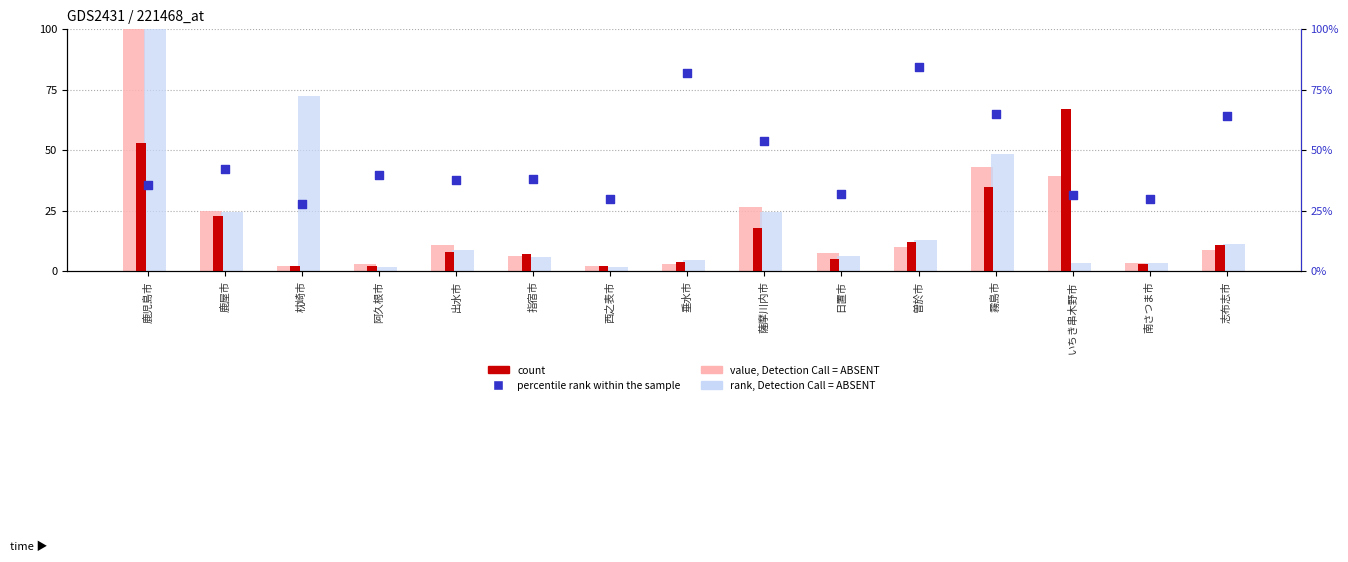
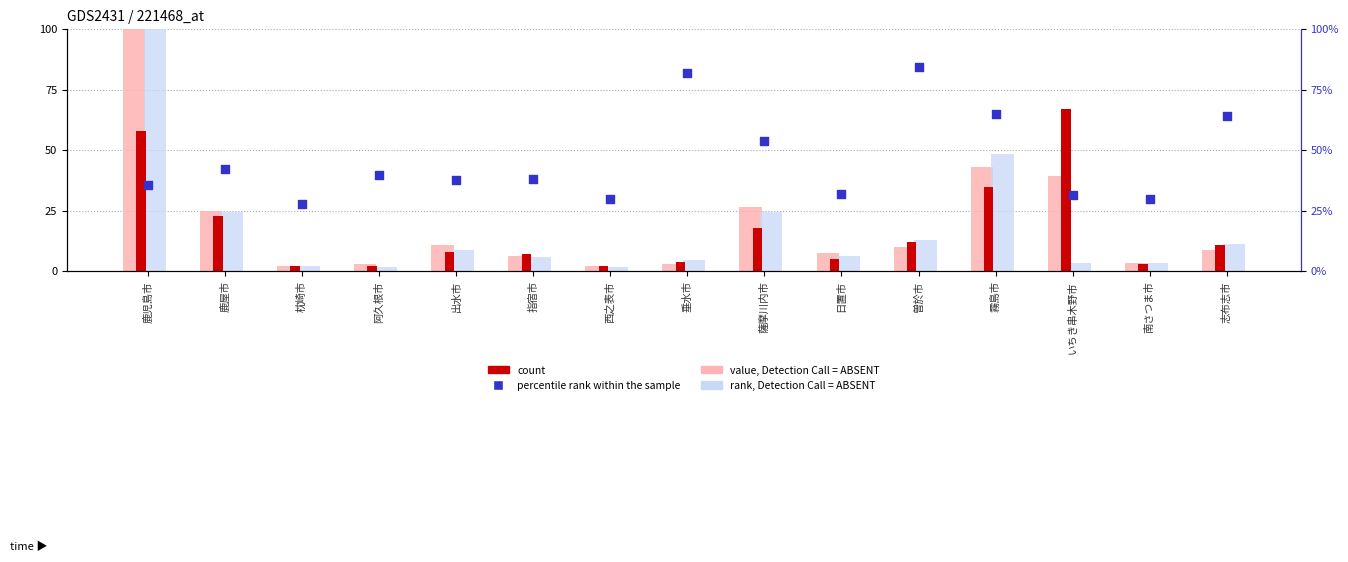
count, 鹿児島市: 53 -> 58
rank, Detection Call = ABSENT, 枕崎市: 73 -> 2
